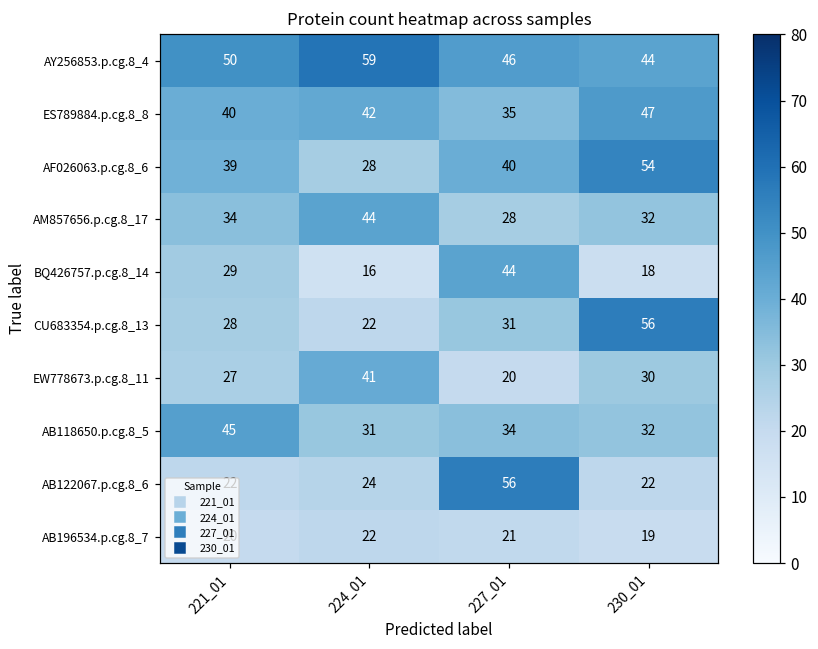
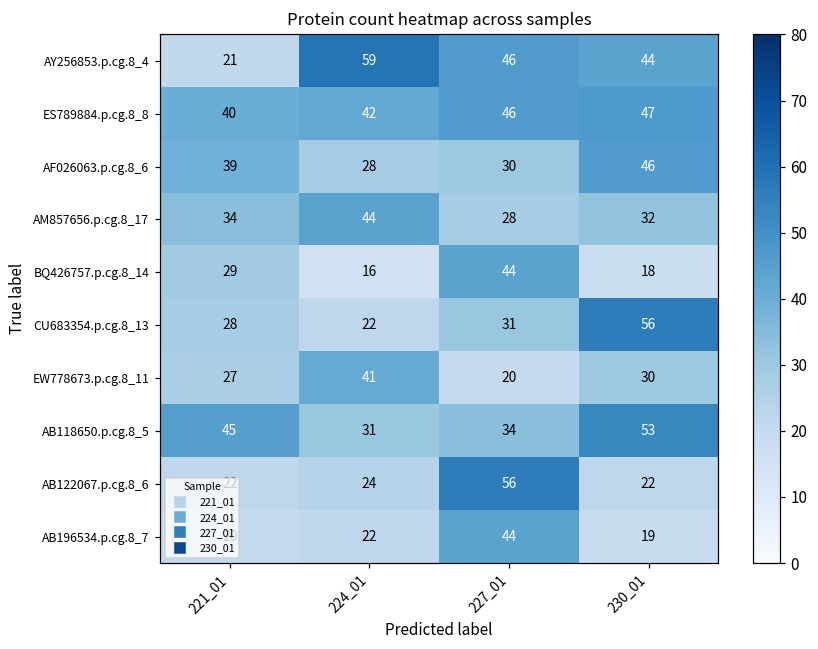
AY256853.p.cg.8_4, 221_01: 50 -> 21
ES789884.p.cg.8_8, 227_01: 35 -> 46
AF026063.p.cg.8_6, 227_01: 40 -> 30
AF026063.p.cg.8_6, 230_01: 54 -> 46
AB118650.p.cg.8_5, 230_01: 32 -> 53
AB196534.p.cg.8_7, 227_01: 21 -> 44
